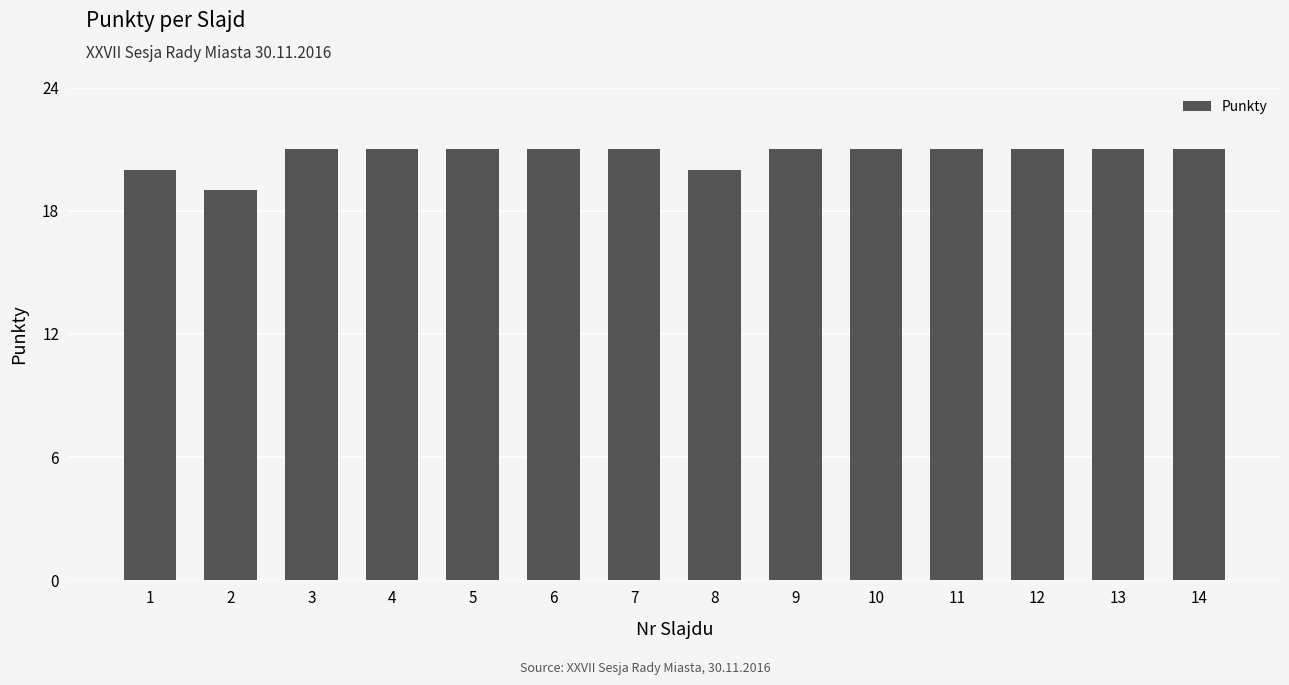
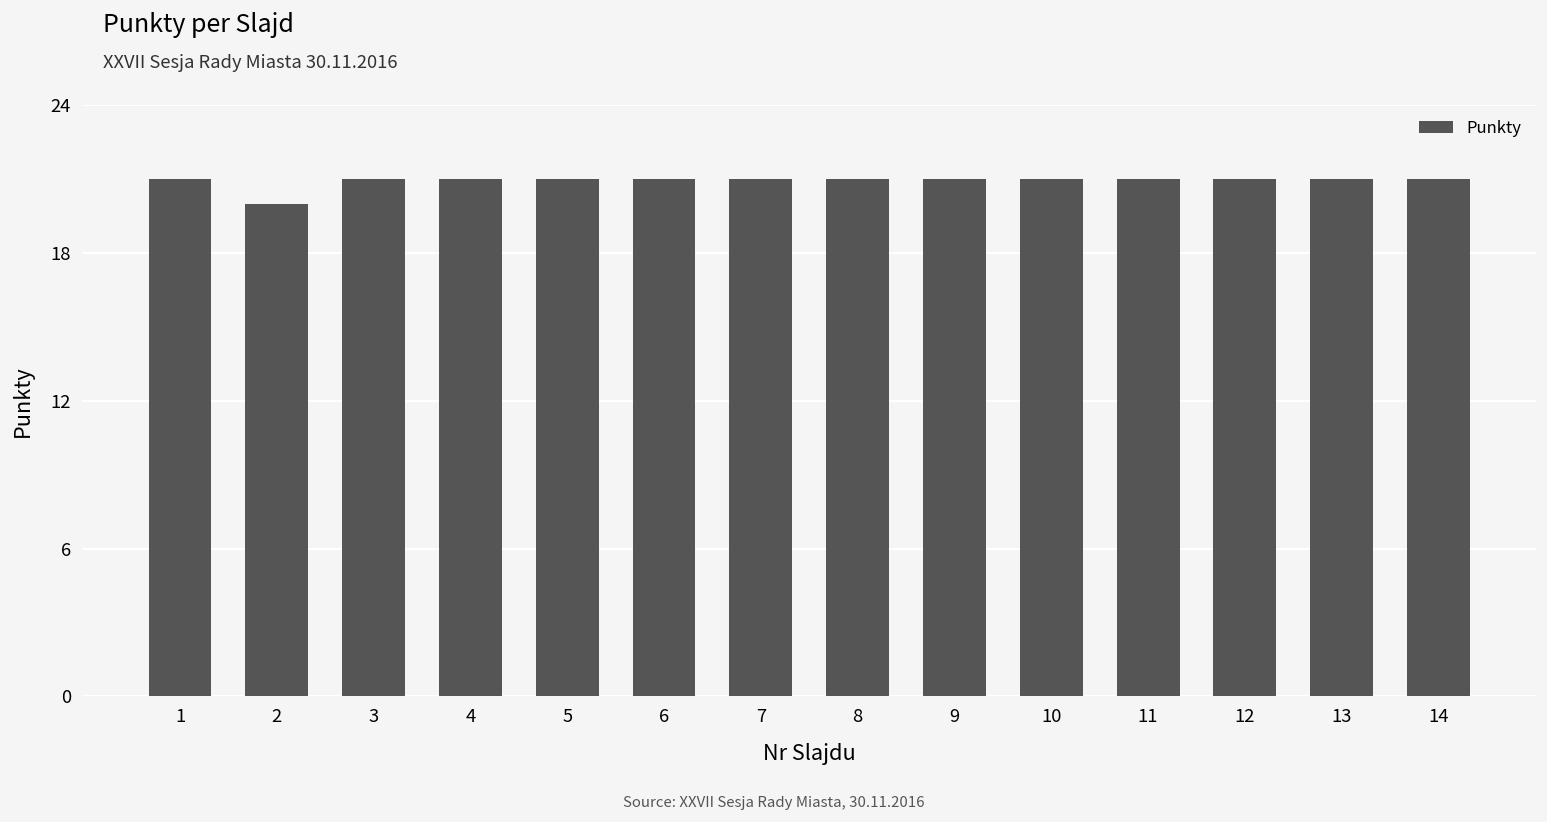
1: 20 -> 21
2: 19 -> 20
8: 20 -> 21
